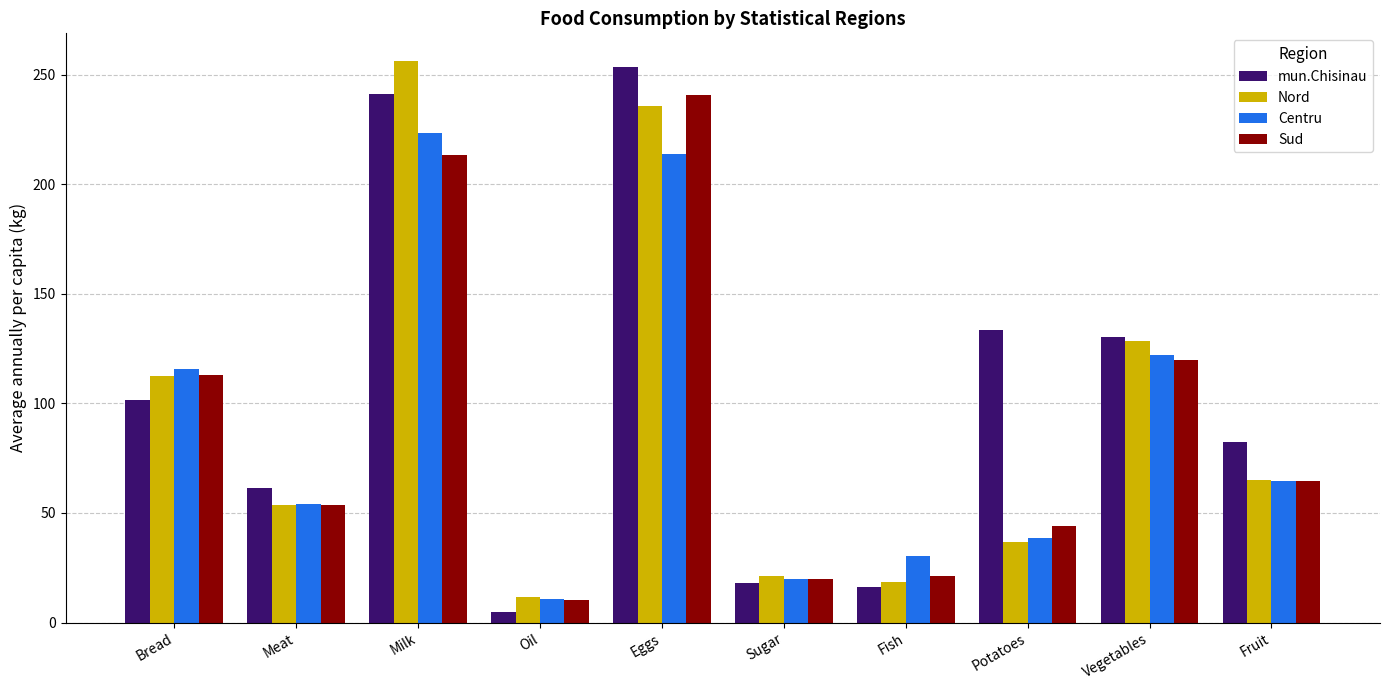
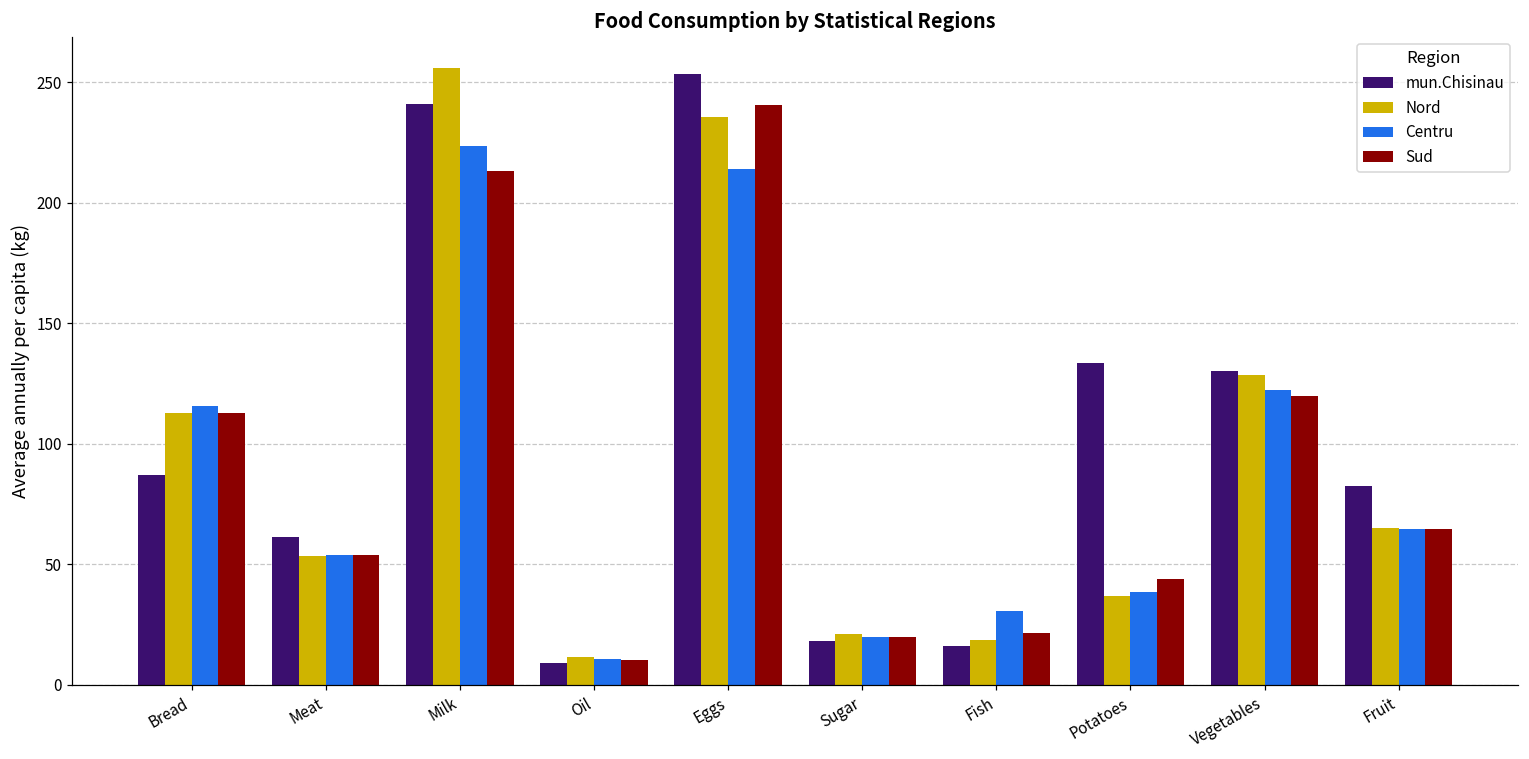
mun.Chisinau, Bread: 101 -> 87
mun.Chisinau, Oil: 5 -> 9
